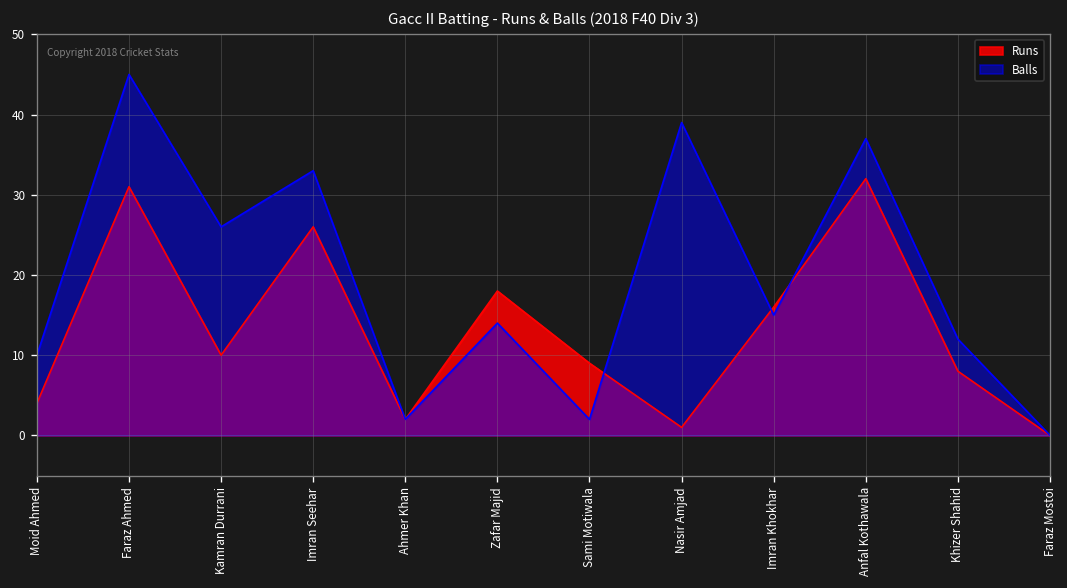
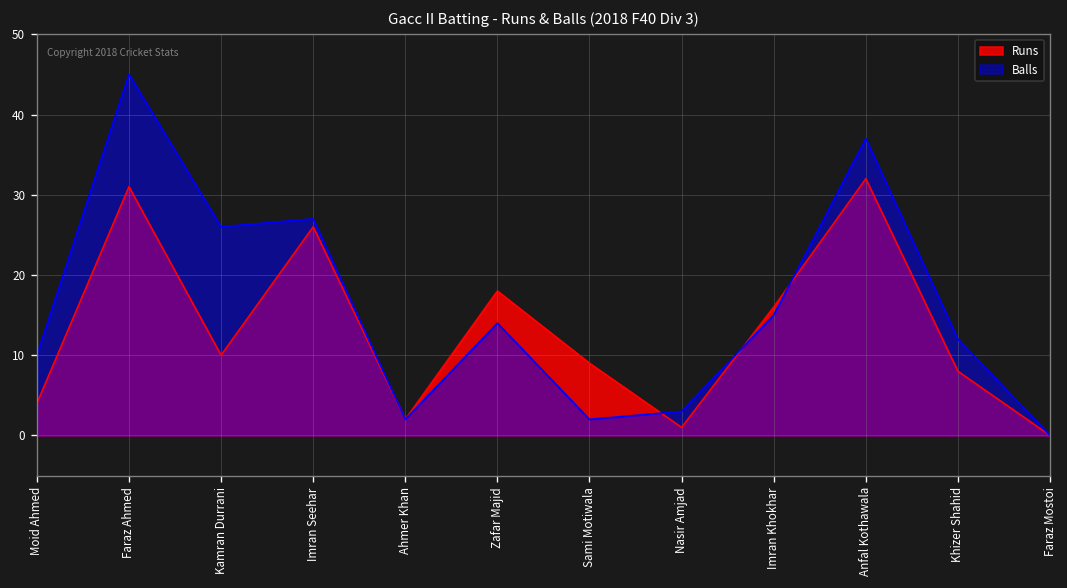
Balls, Imran Seehar: 33 -> 27
Balls, Nasir Amjad: 39 -> 3
